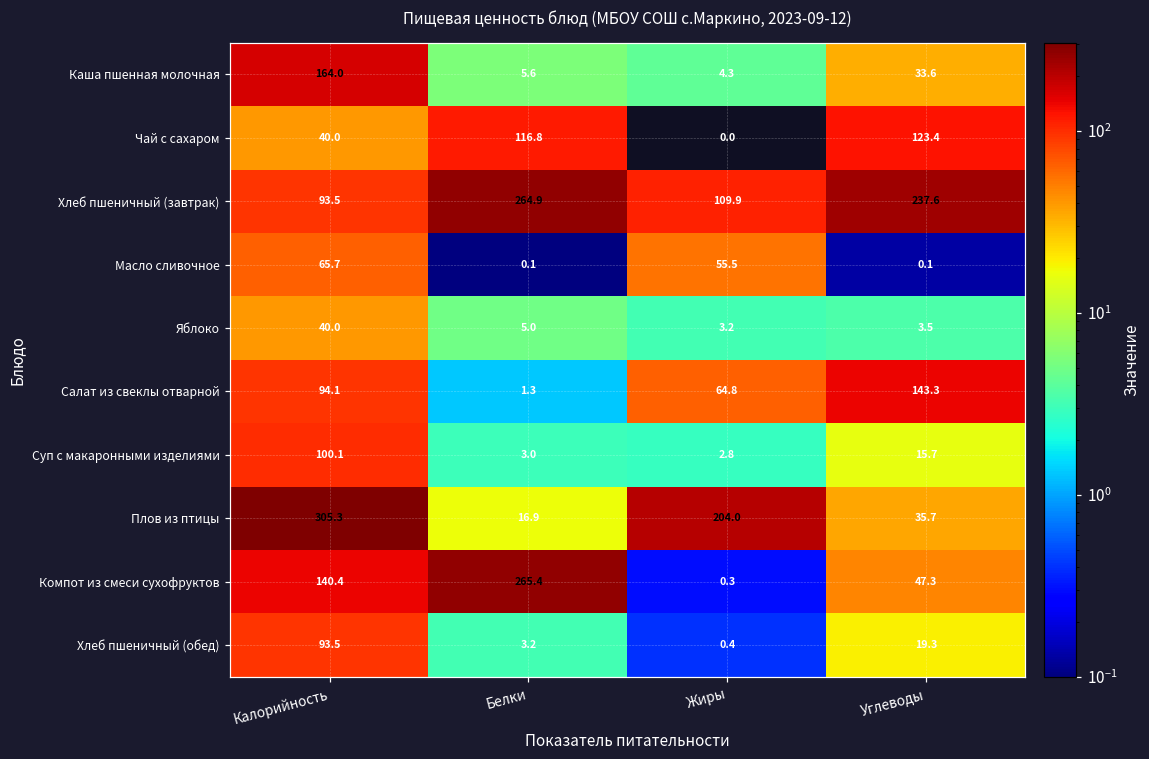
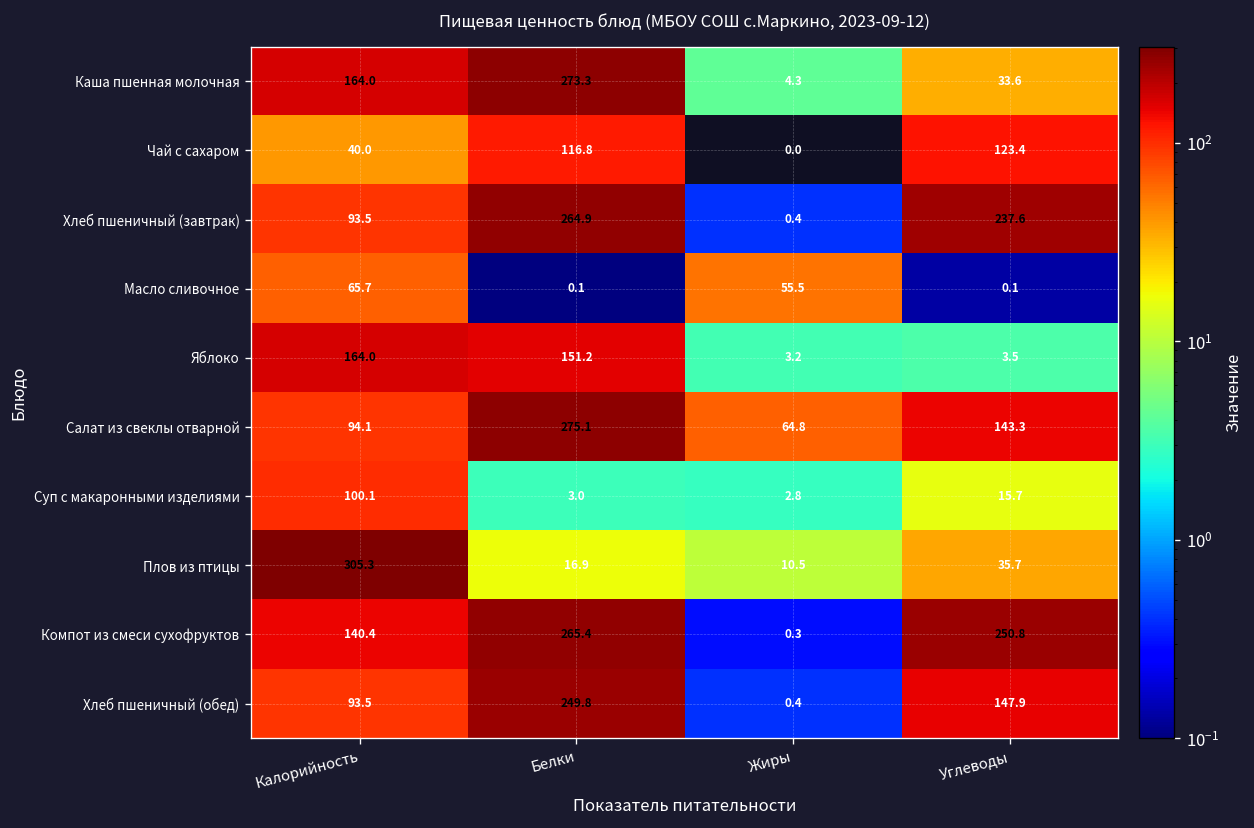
Каша пшенная молочная, Белки: 5.6 -> 273.3
Хлеб пшеничный (завтрак), Жиры: 109.9 -> 0.4
Яблоко, Калорийность: 40.0 -> 164.0
Яблоко, Белки: 5.0 -> 151.2
Салат из свеклы отварной, Белки: 1.3 -> 275.1
Плов из птицы, Жиры: 204.0 -> 10.5
Компот из смеси сухофруктов, Углеводы: 47.3 -> 250.8
Хлеб пшеничный (обед), Белки: 3.2 -> 249.8
Хлеб пшеничный (обед), Углеводы: 19.3 -> 147.9
